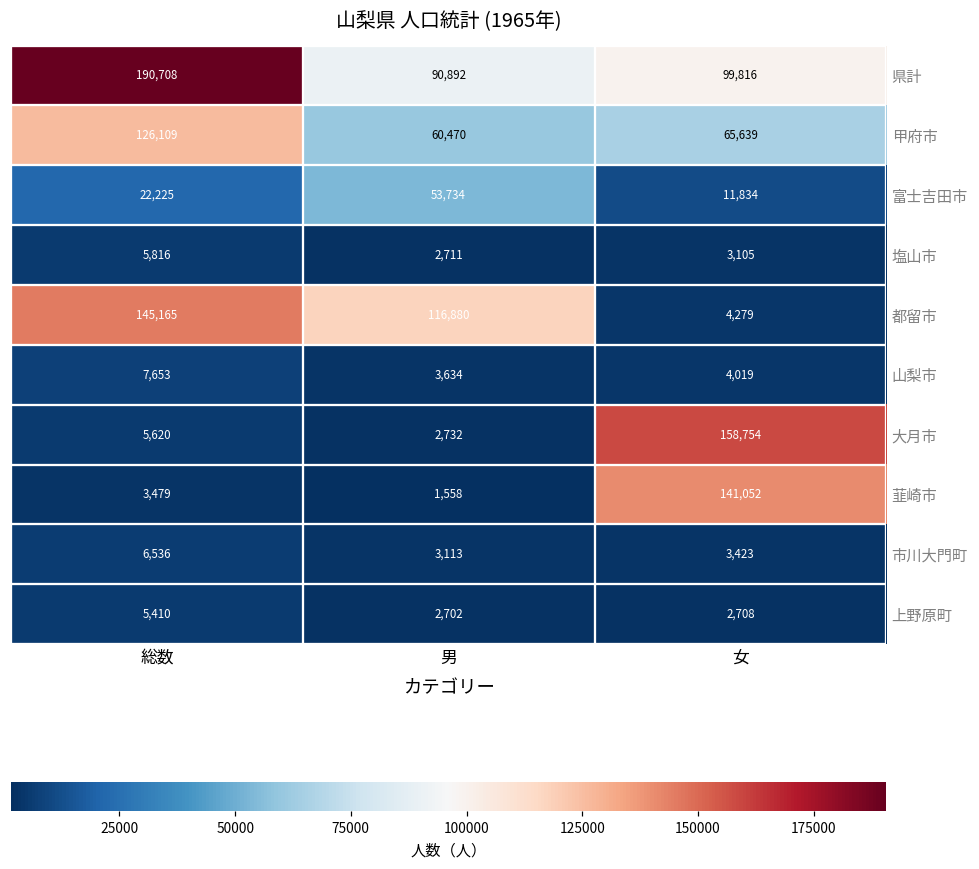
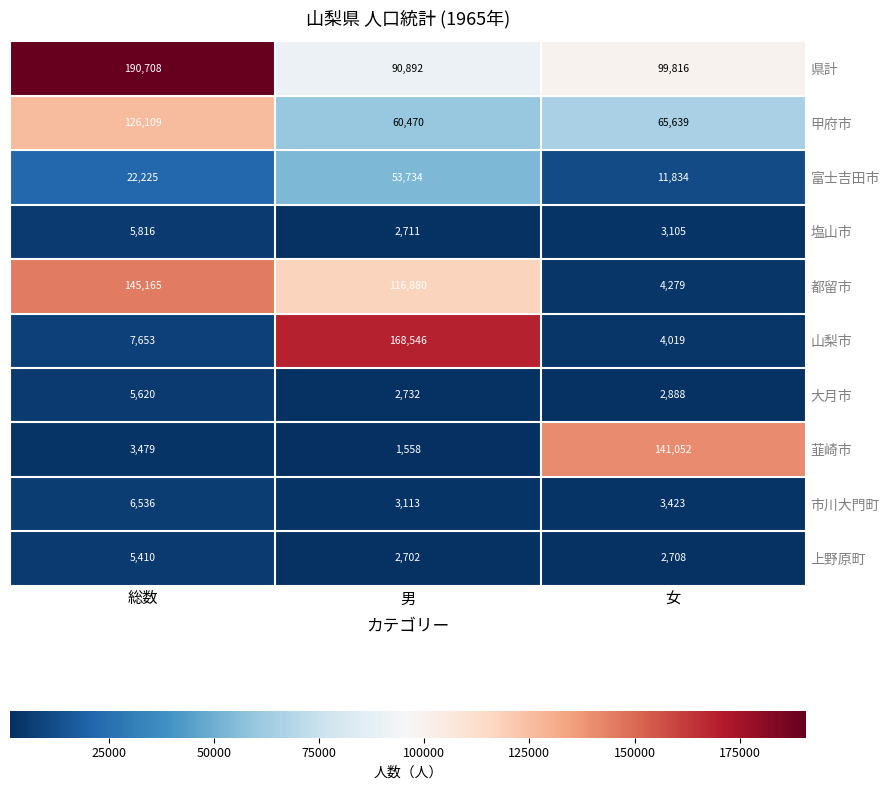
山梨市, 男: 3,634 -> 168,546
大月市, 女: 158,754 -> 2,888
